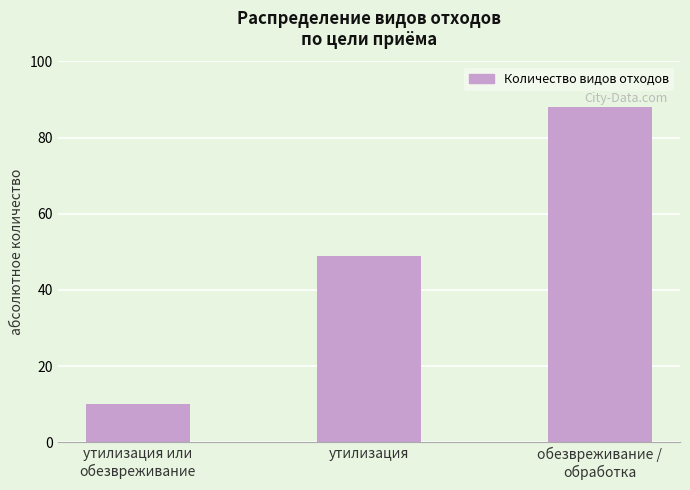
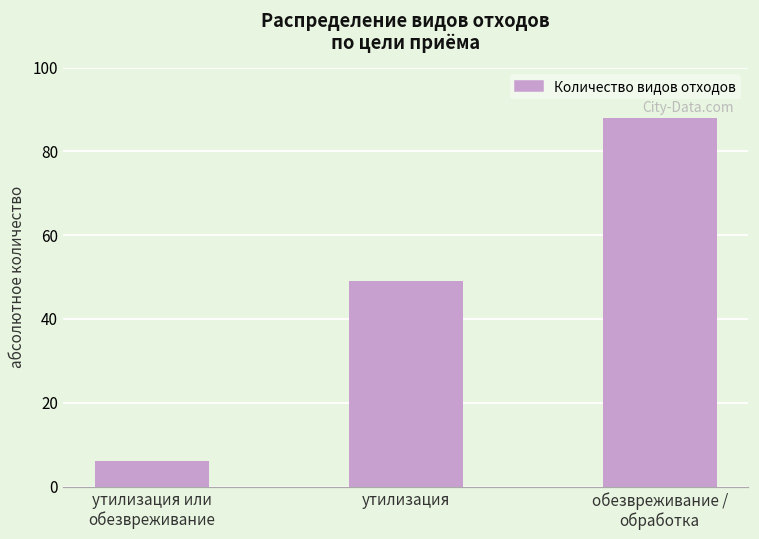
утилизация или обезвреживание: 10 -> 6
